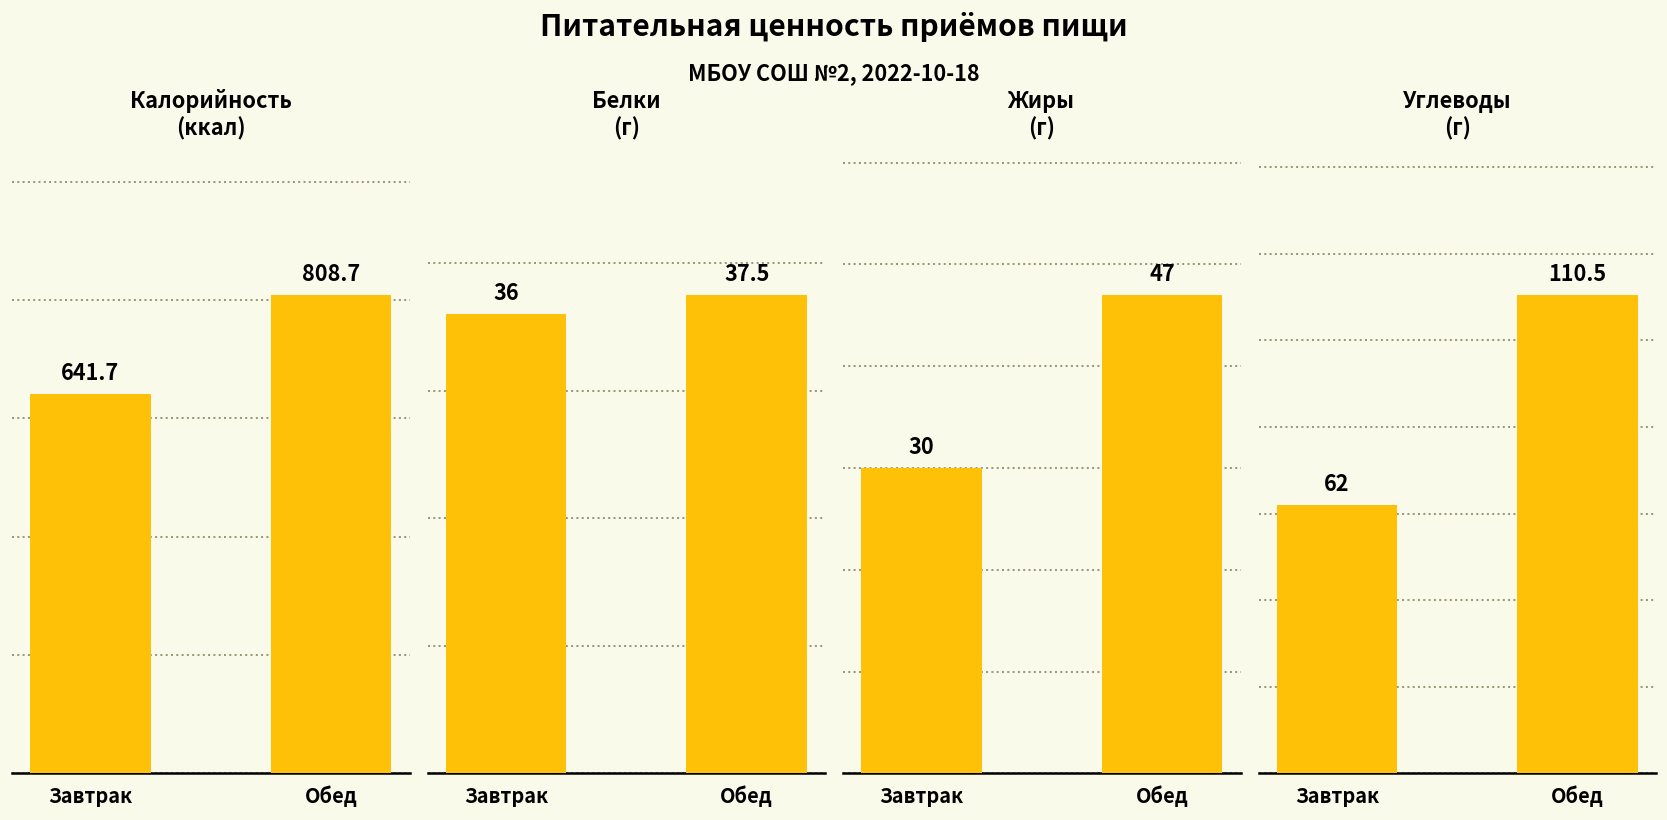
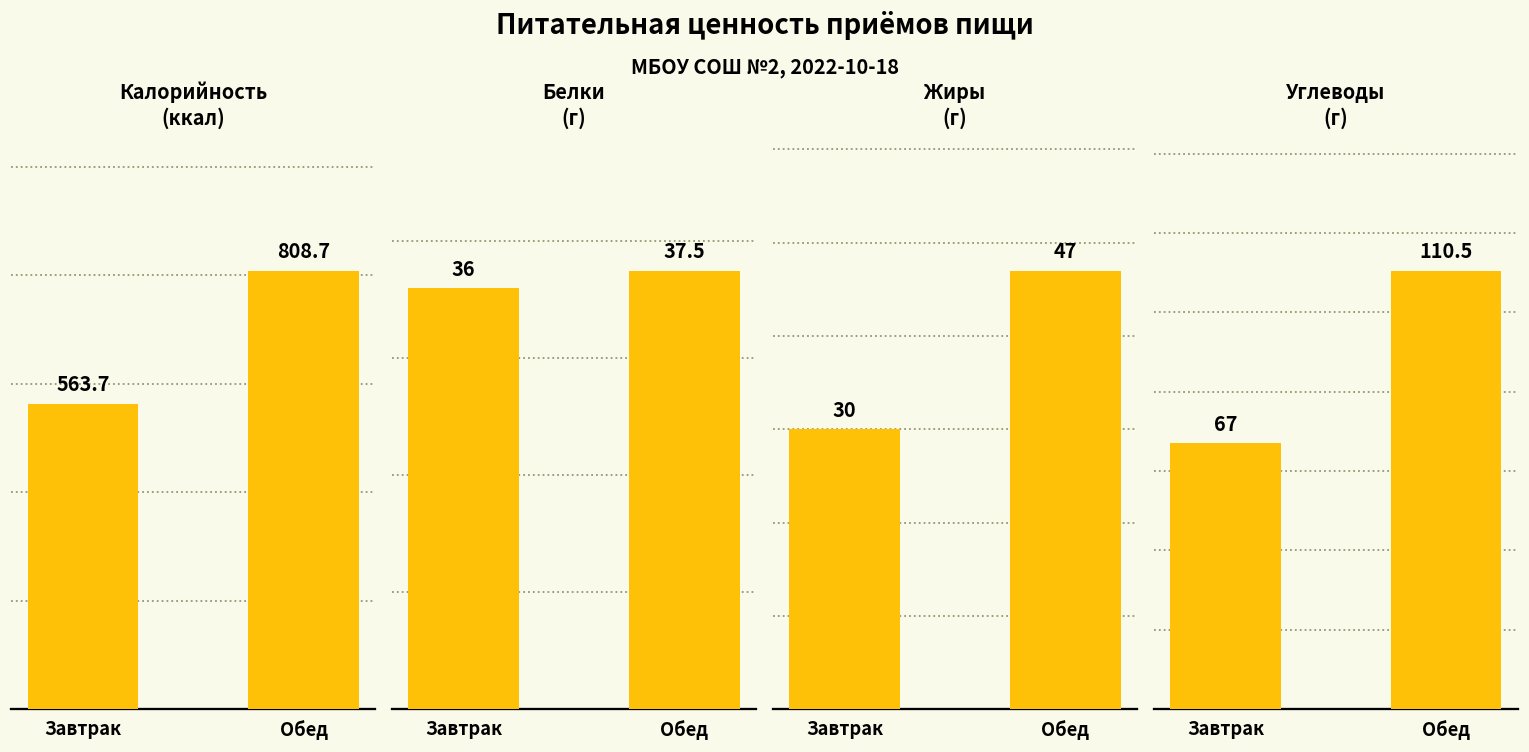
Калорийность (ккал), Завтрак: 641.7 -> 563.7
Углеводы (г), Завтрак: 62 -> 67
